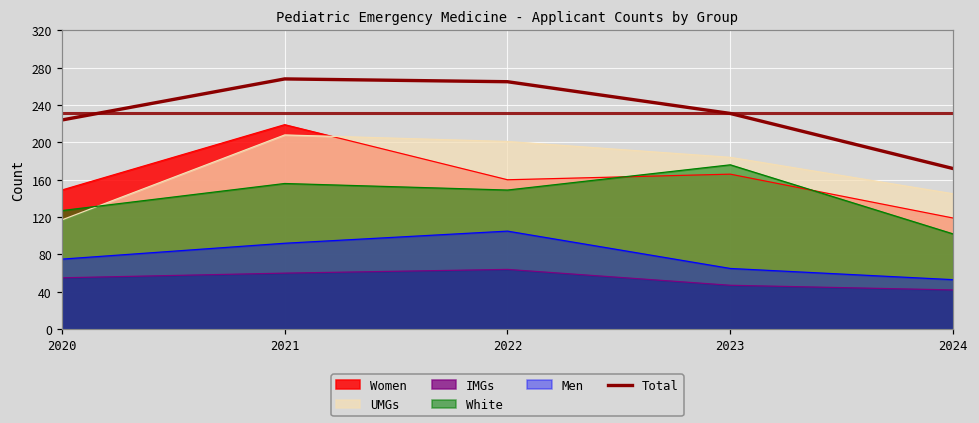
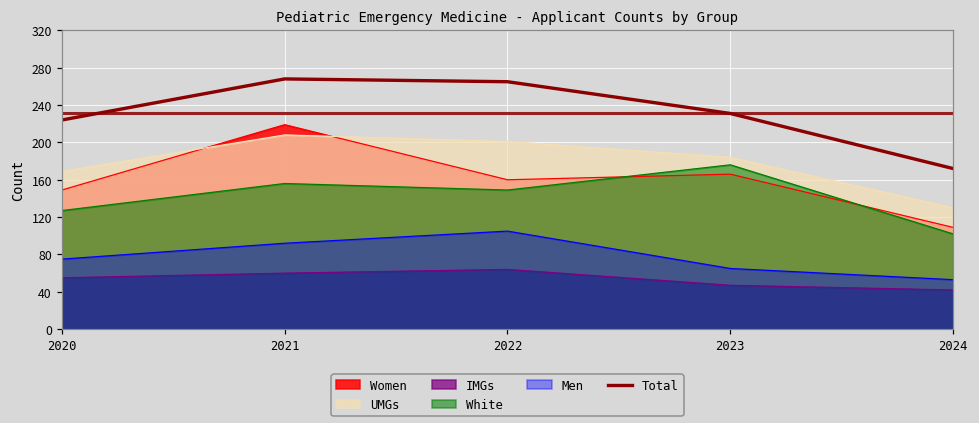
UMGs, 2020: 120 -> 170
Women, 2024: 120 -> 110
UMGs, 2024: 150 -> 130
